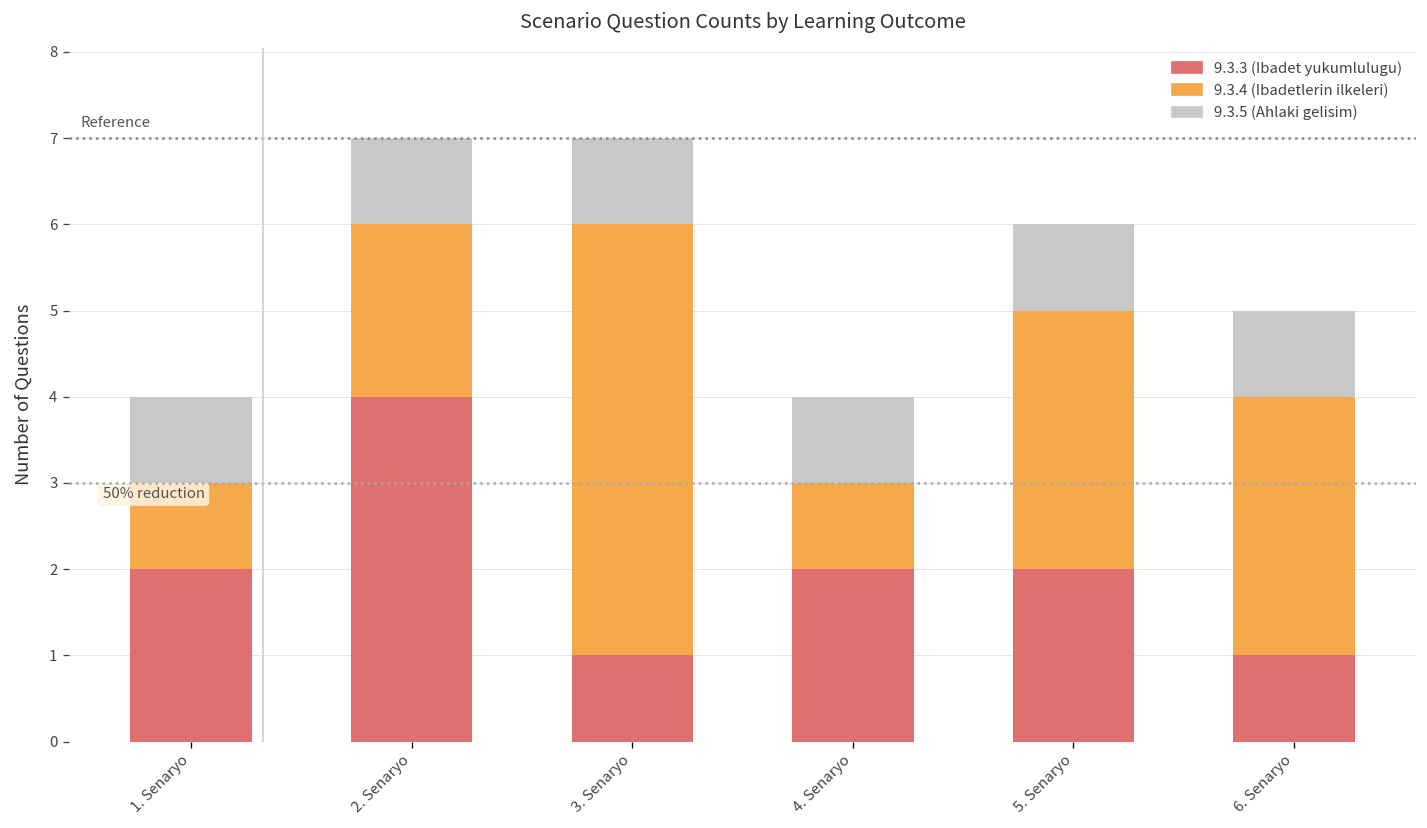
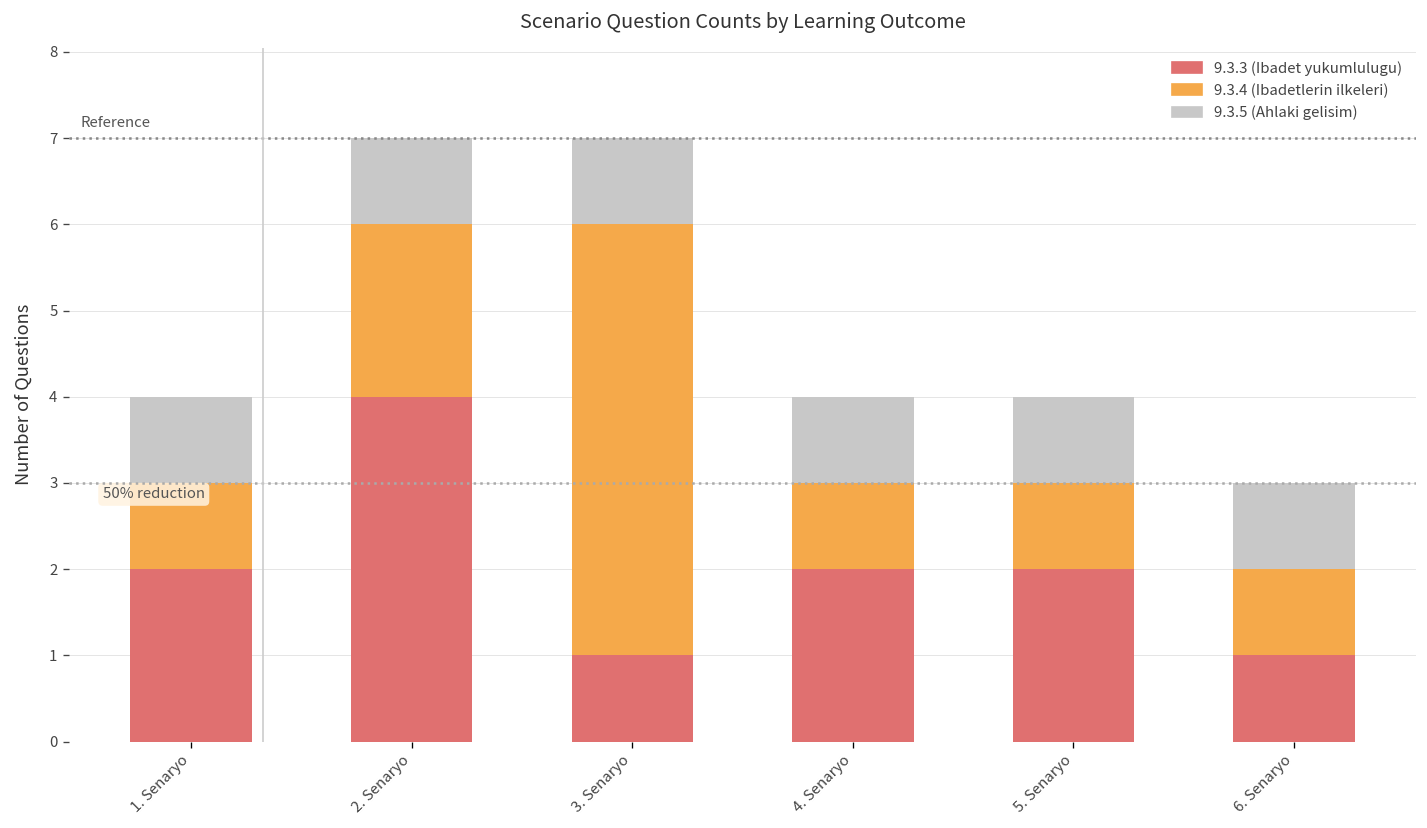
9.3.4 (Ibadetlerin ilkeleri), 5. Senaryo: 3 -> 1
9.3.4 (Ibadetlerin ilkeleri), 6. Senaryo: 3 -> 1
